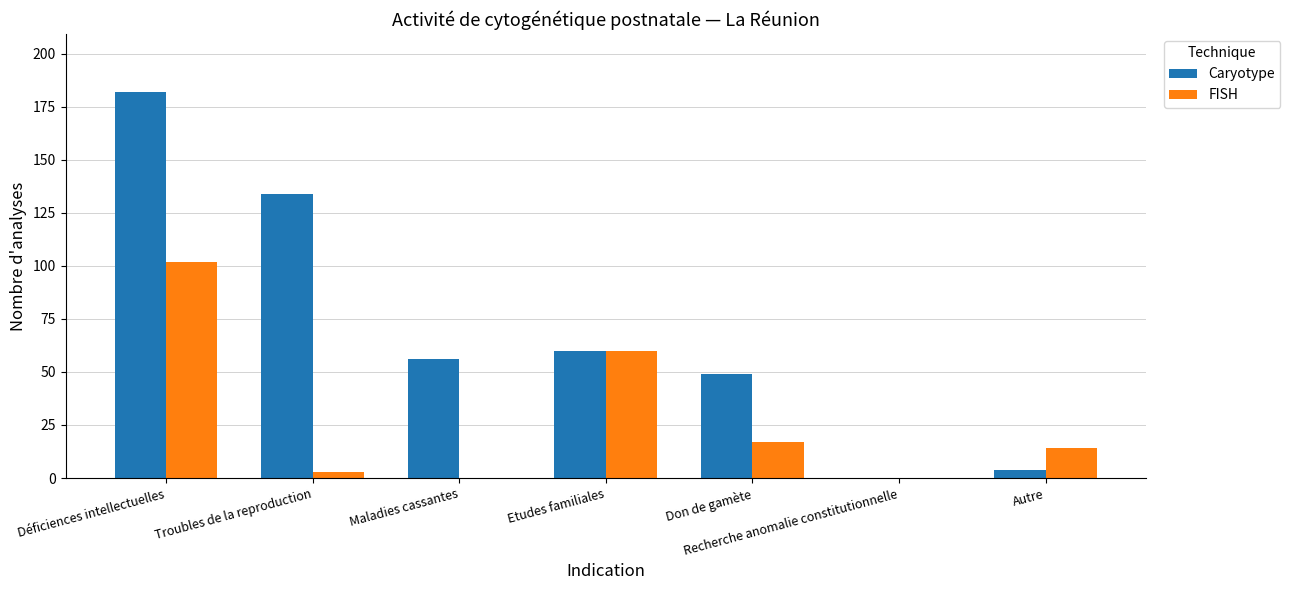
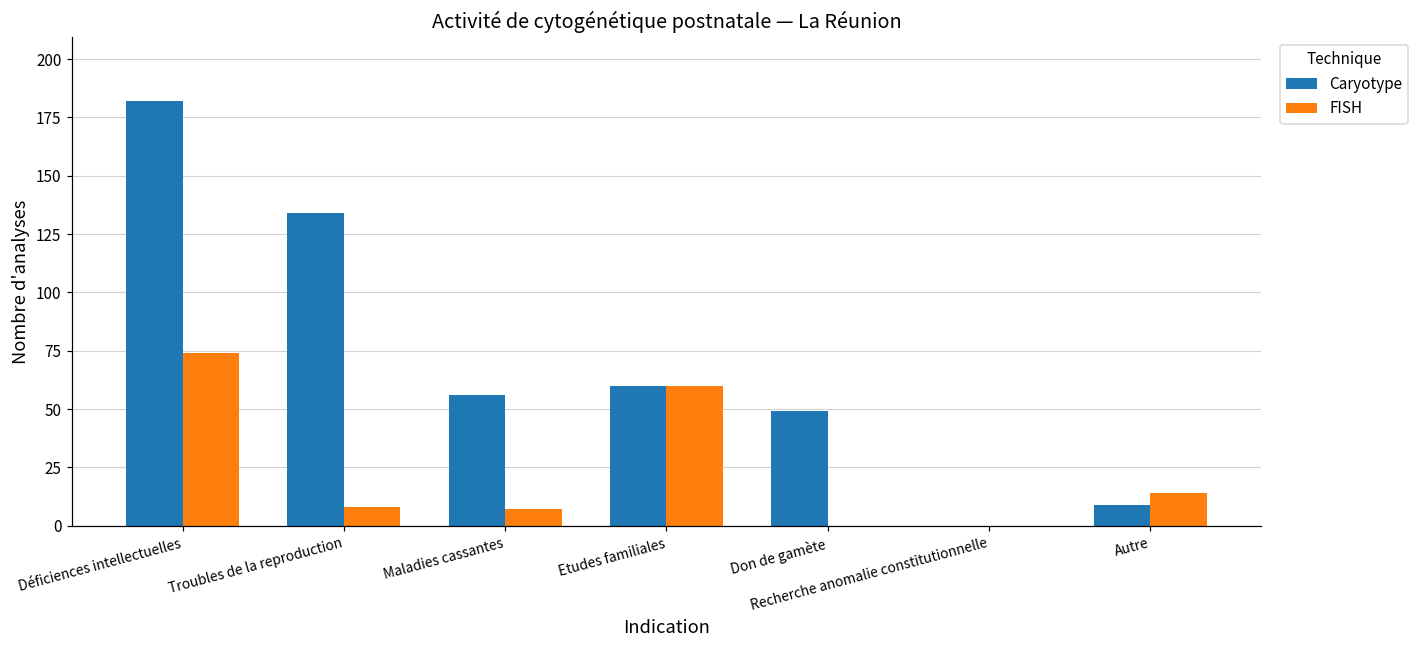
FISH, Déficiences intellectuelles: 102 -> 74
FISH, Troubles de la reproduction: 3 -> 8
FISH, Maladies cassantes: 0 -> 7
FISH, Don de gamète: 17 -> 0
Caryotype, Autre: 4 -> 9
